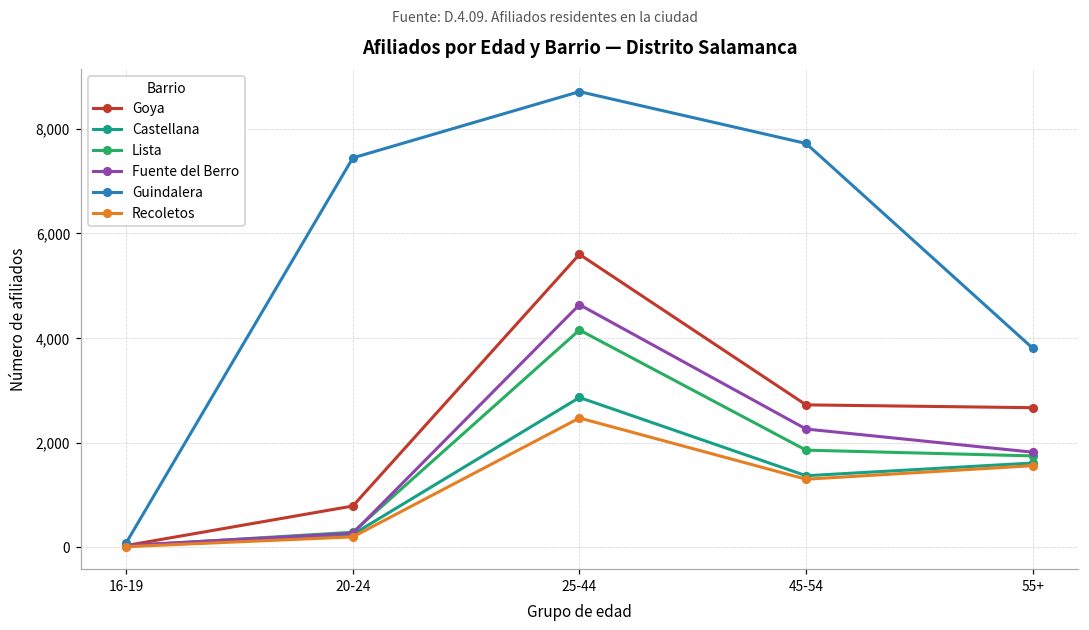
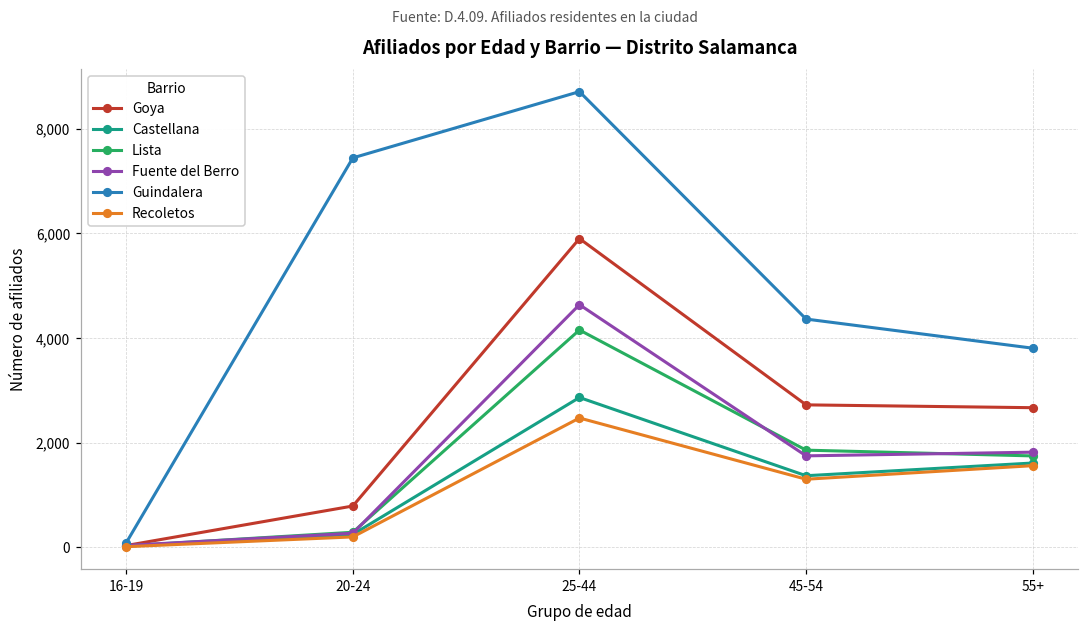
Goya, 25-44: 5,600 -> 5,900
Fuente del Berro, 45-54: 2,300 -> 1,700
Guindalera, 45-54: 7,700 -> 4,400
